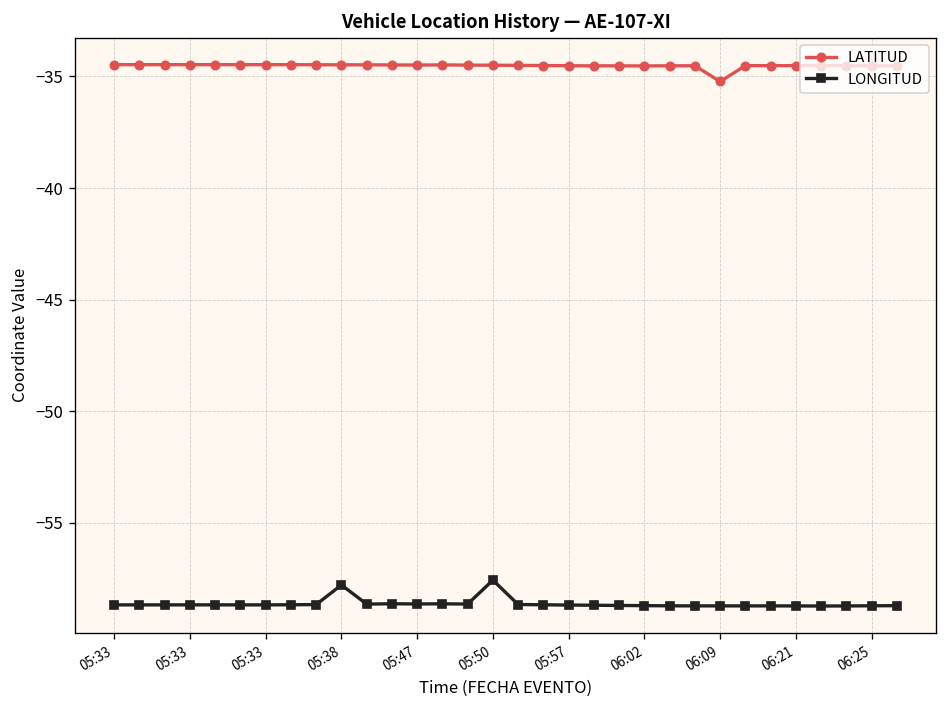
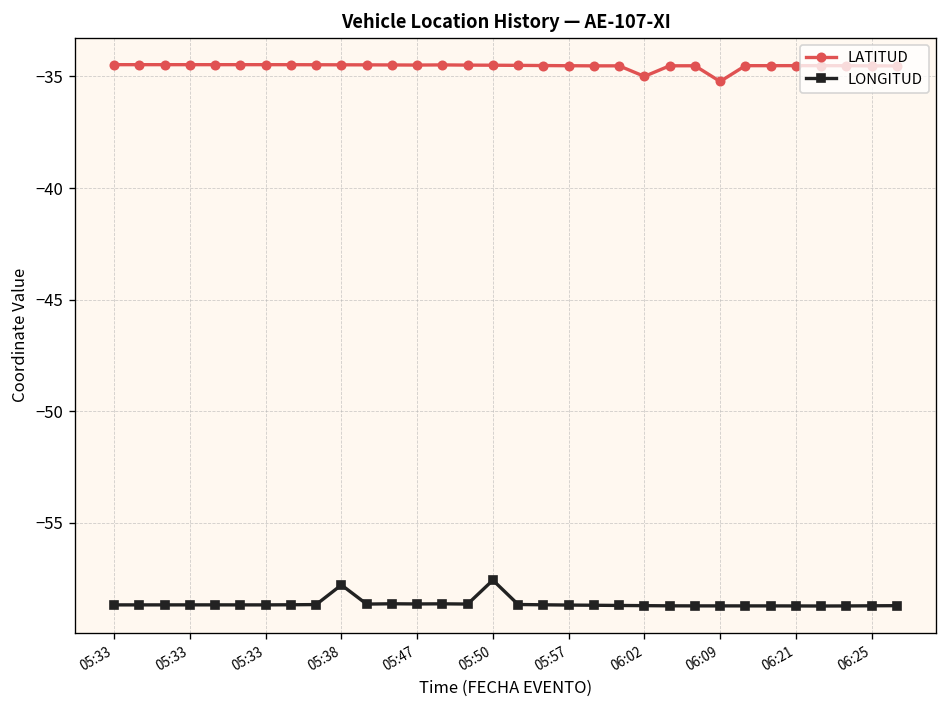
LATITUD, 06:02: -34.5 -> -35.0
